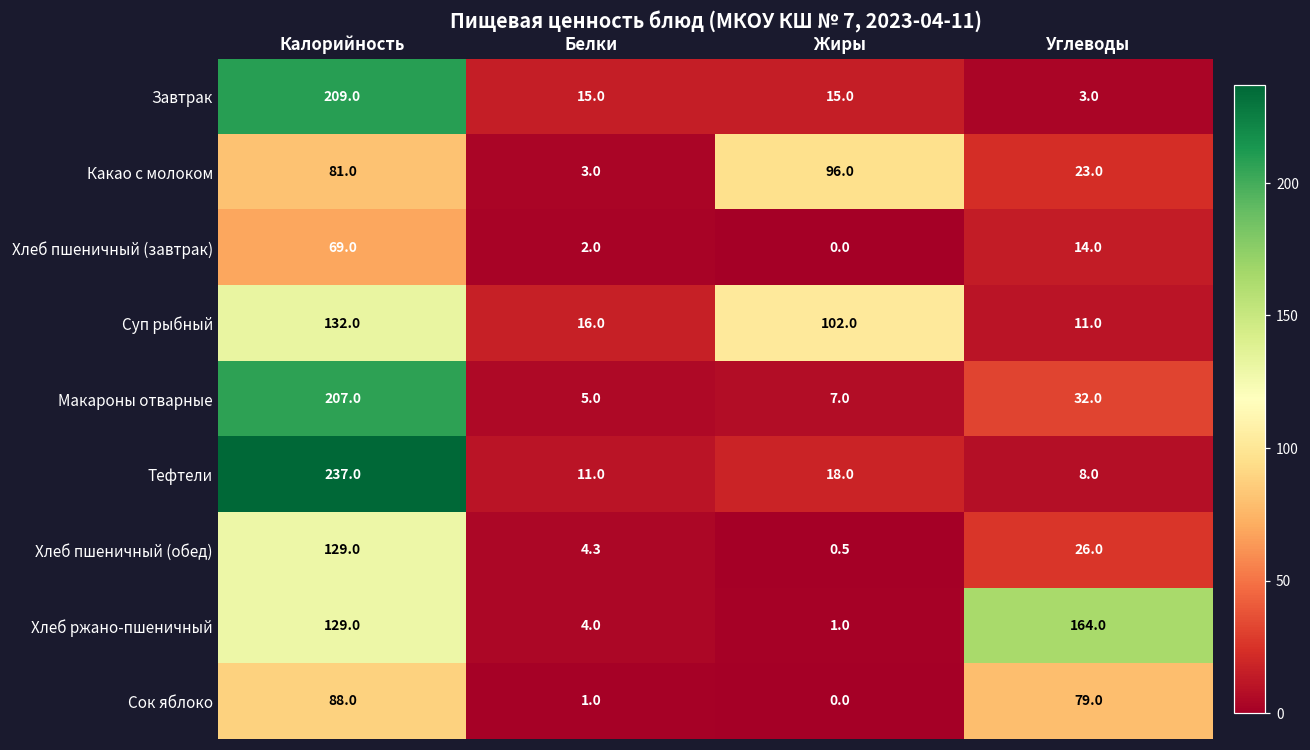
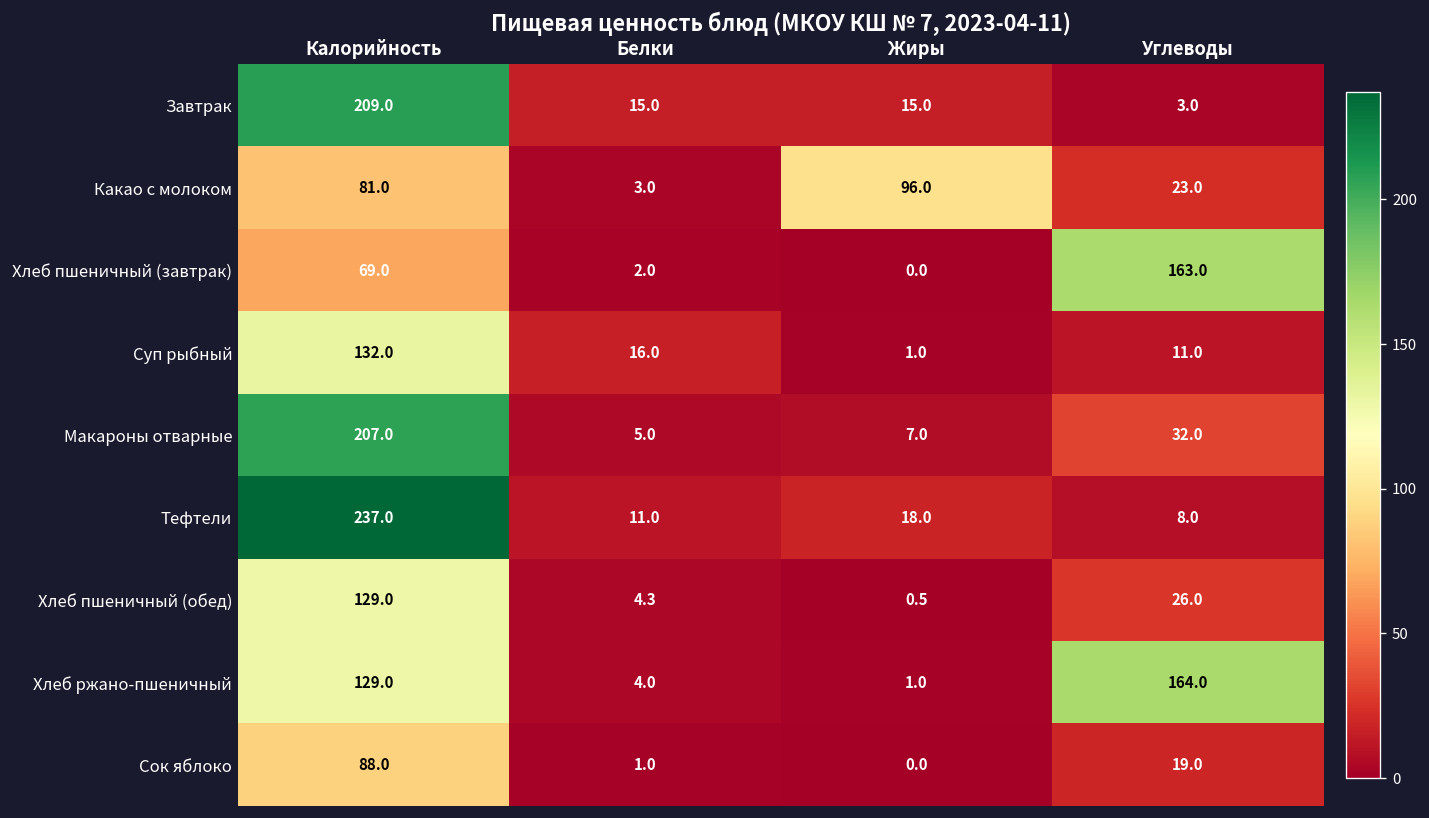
Хлеб пшеничный (завтрак), Углеводы: 14.0 -> 163.0
Суп рыбный, Жиры: 102.0 -> 1.0
Сок яблоко, Углеводы: 79.0 -> 19.0
